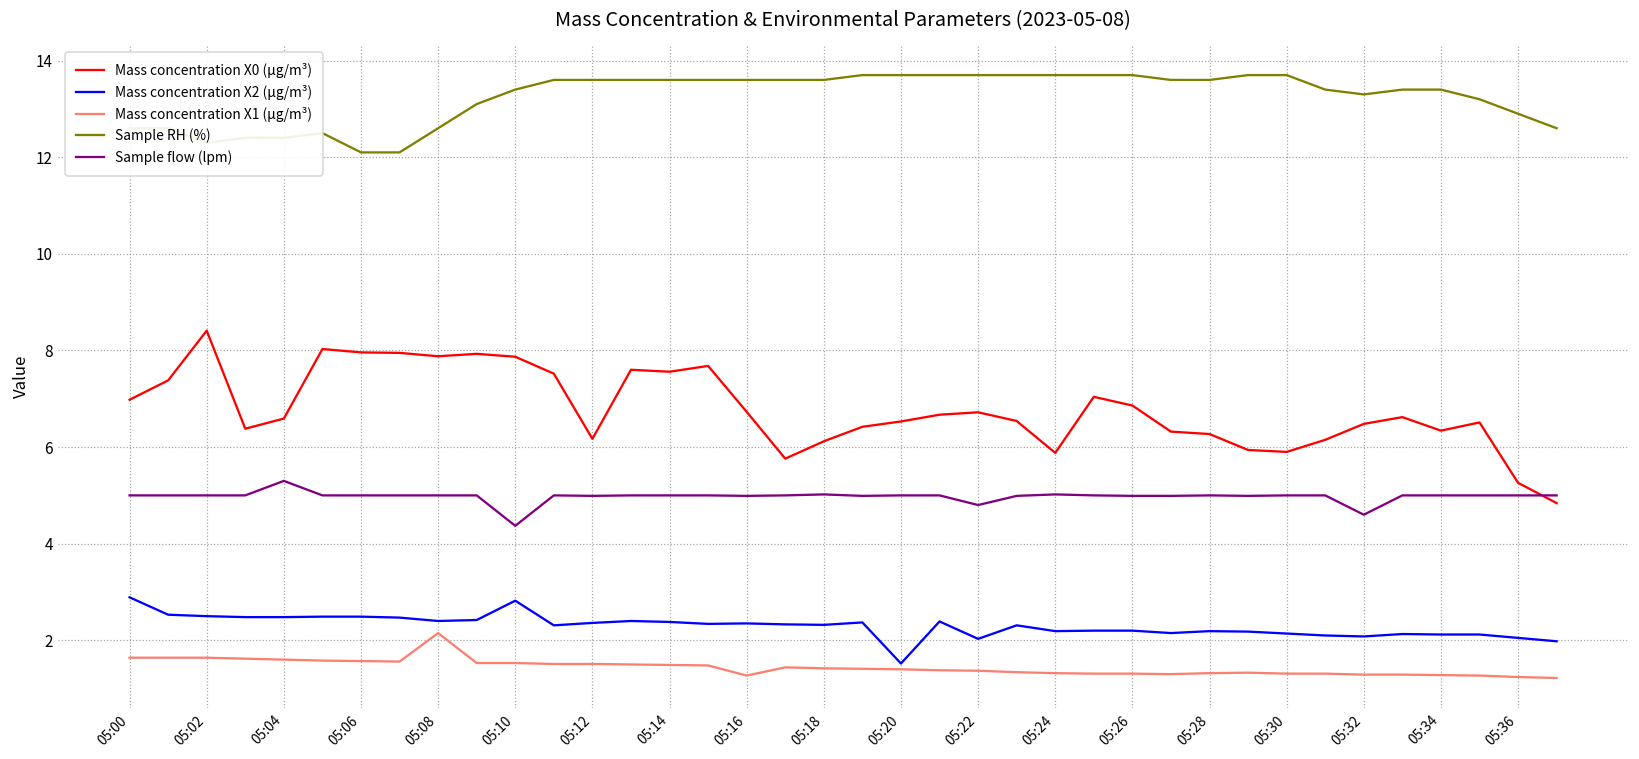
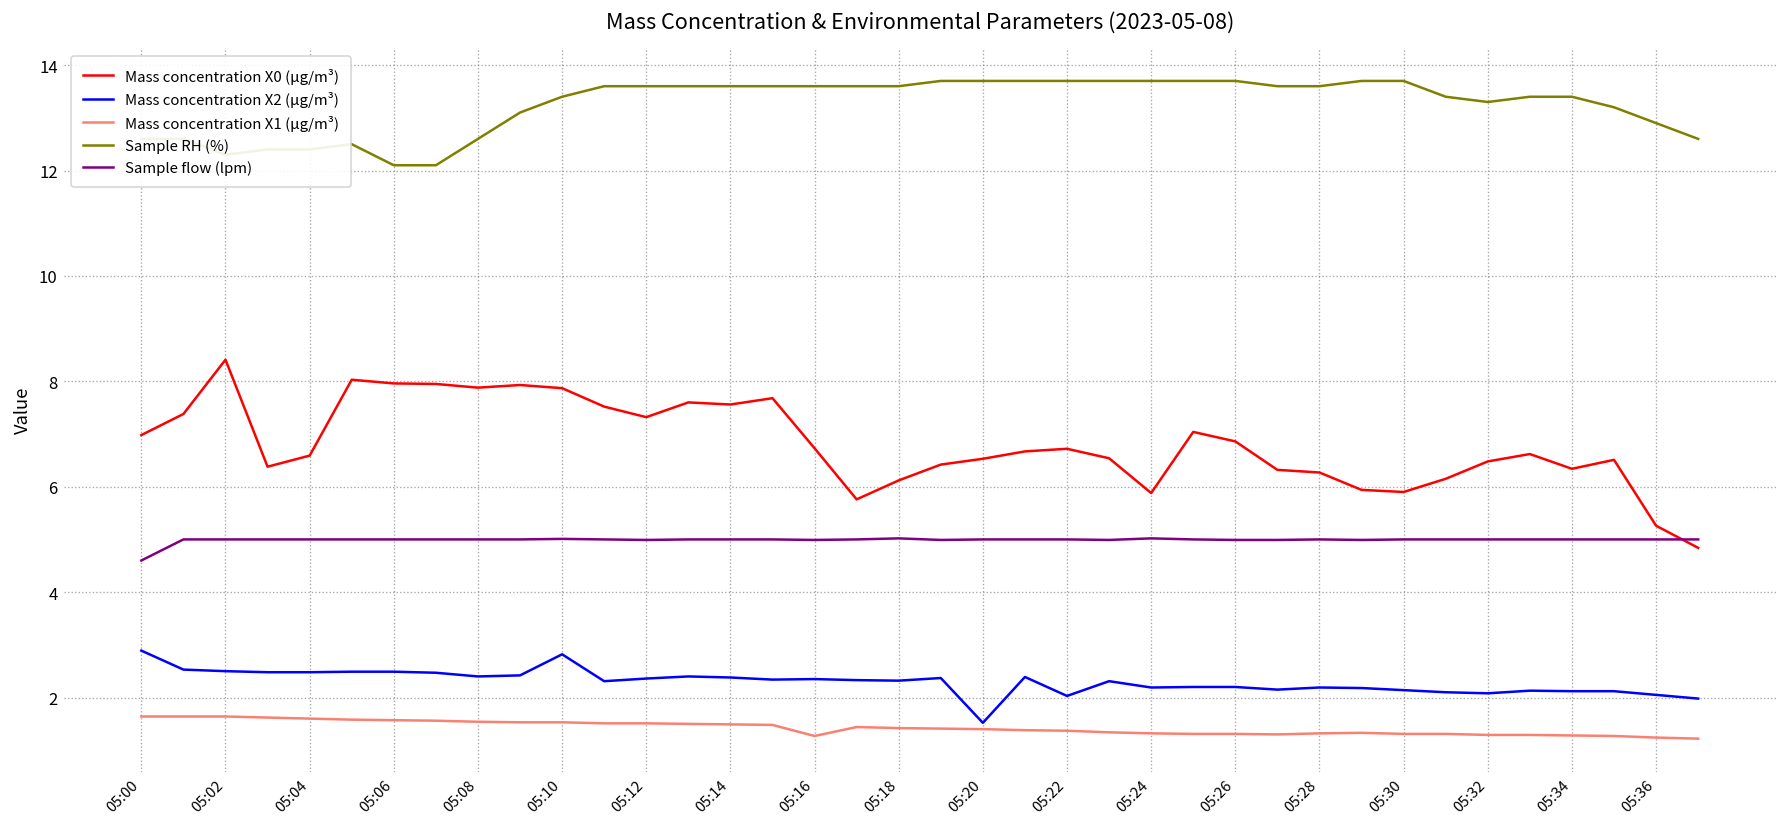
Sample flow (lpm), 05:00: 5.0 -> 4.6
Sample flow (lpm), 05:04: 5.3 -> 5.0
Mass concentration X1 (μg/m³), 05:08: 2.2 -> 1.5
Sample flow (lpm), 05:10: 4.4 -> 5.0
Mass concentration X0 (μg/m³), 05:12: 6.2 -> 7.3
Sample flow (lpm), 05:22: 4.8 -> 5.0
Sample flow (lpm), 05:32: 4.6 -> 5.0
